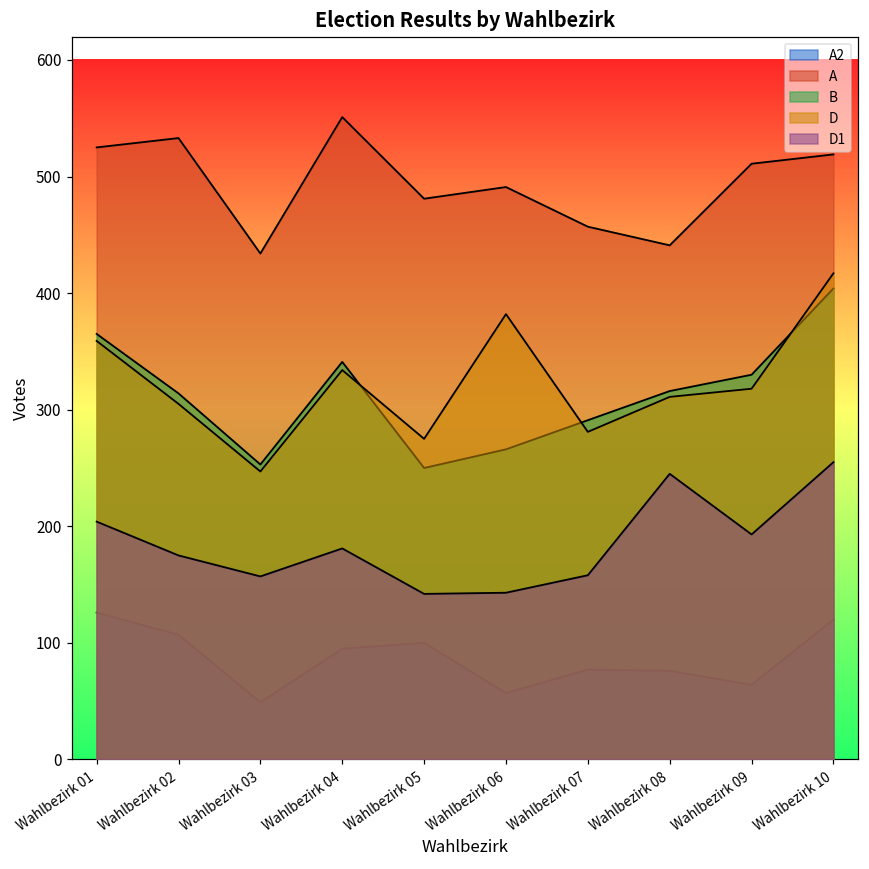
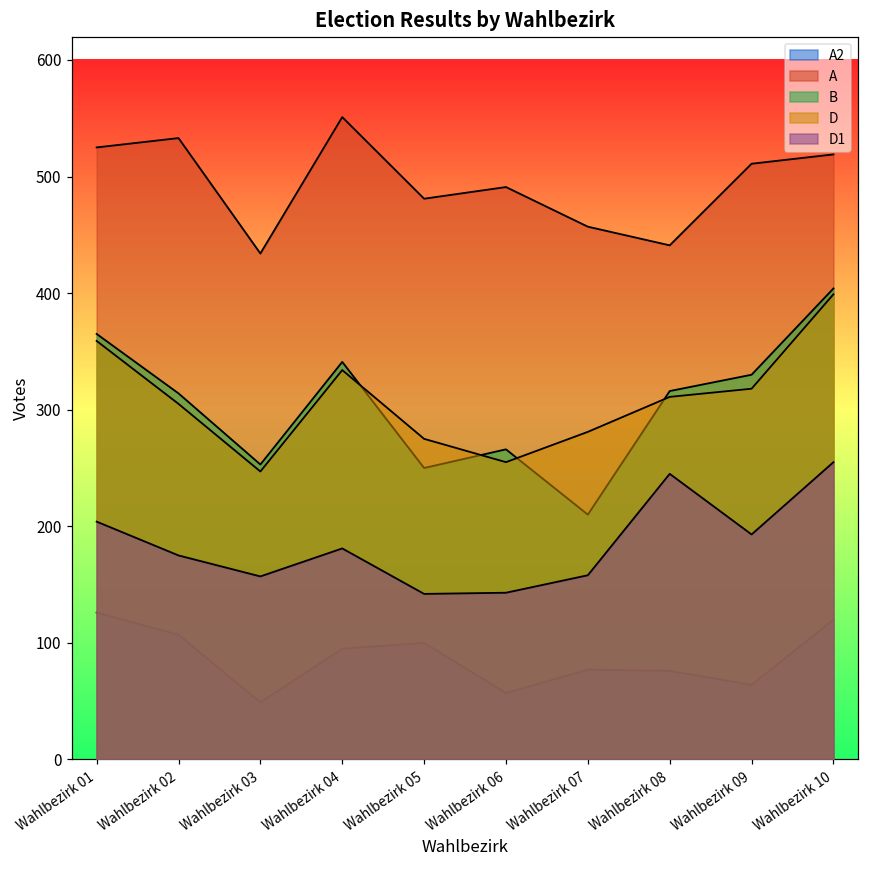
D, Wahlbezirk 06: 382 -> 255
B, Wahlbezirk 07: 291 -> 210
D, Wahlbezirk 10: 417 -> 399
